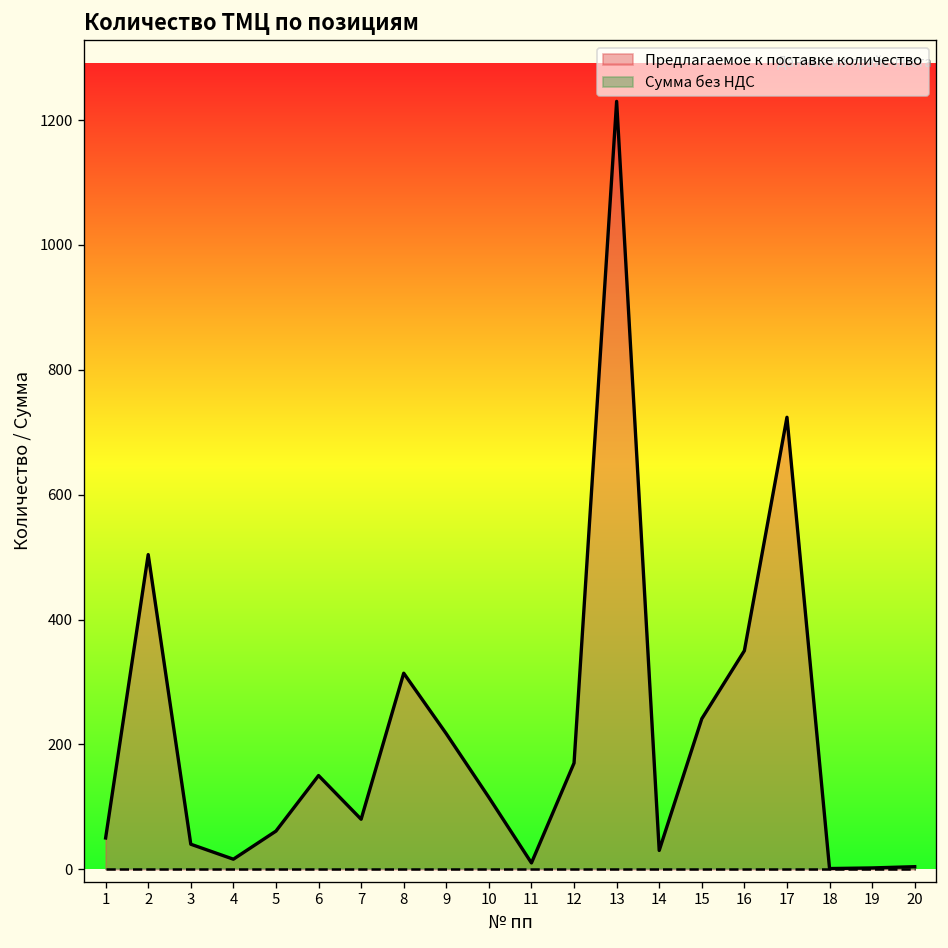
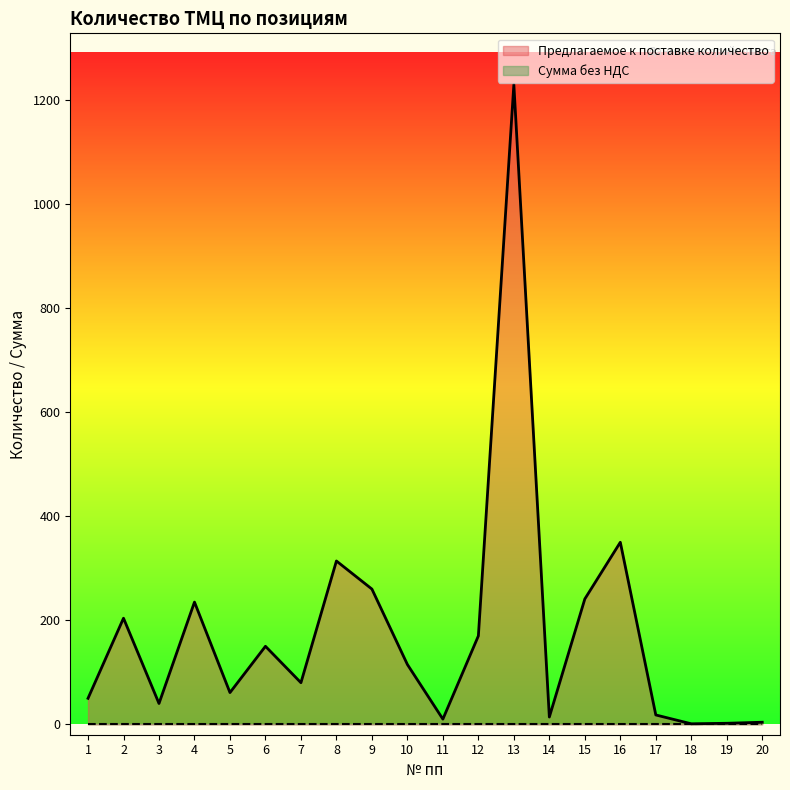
Предлагаемое к поставке количество, 2: 500 -> 200
Предлагаемое к поставке количество, 4: 20 -> 240
Предлагаемое к поставке количество, 9: 220 -> 260
Предлагаемое к поставке количество, 14: 30 -> 10
Предлагаемое к поставке количество, 17: 720 -> 20
